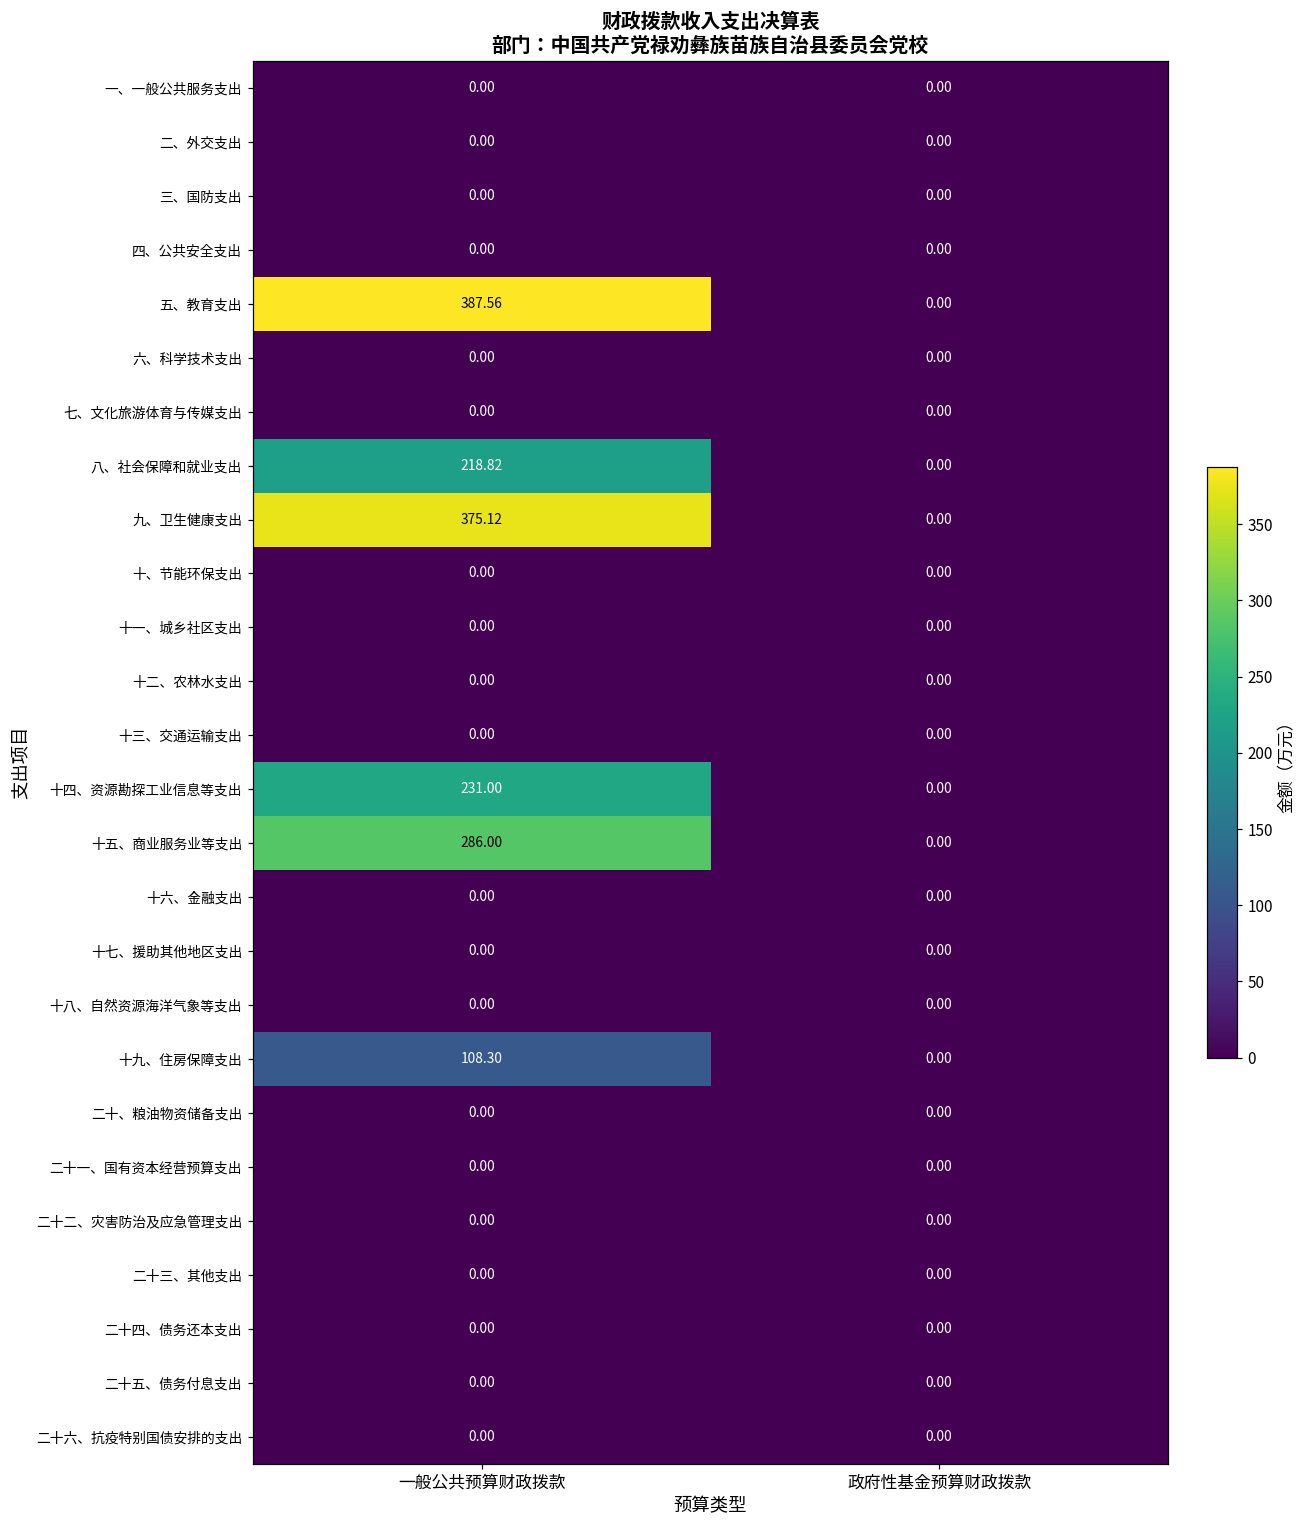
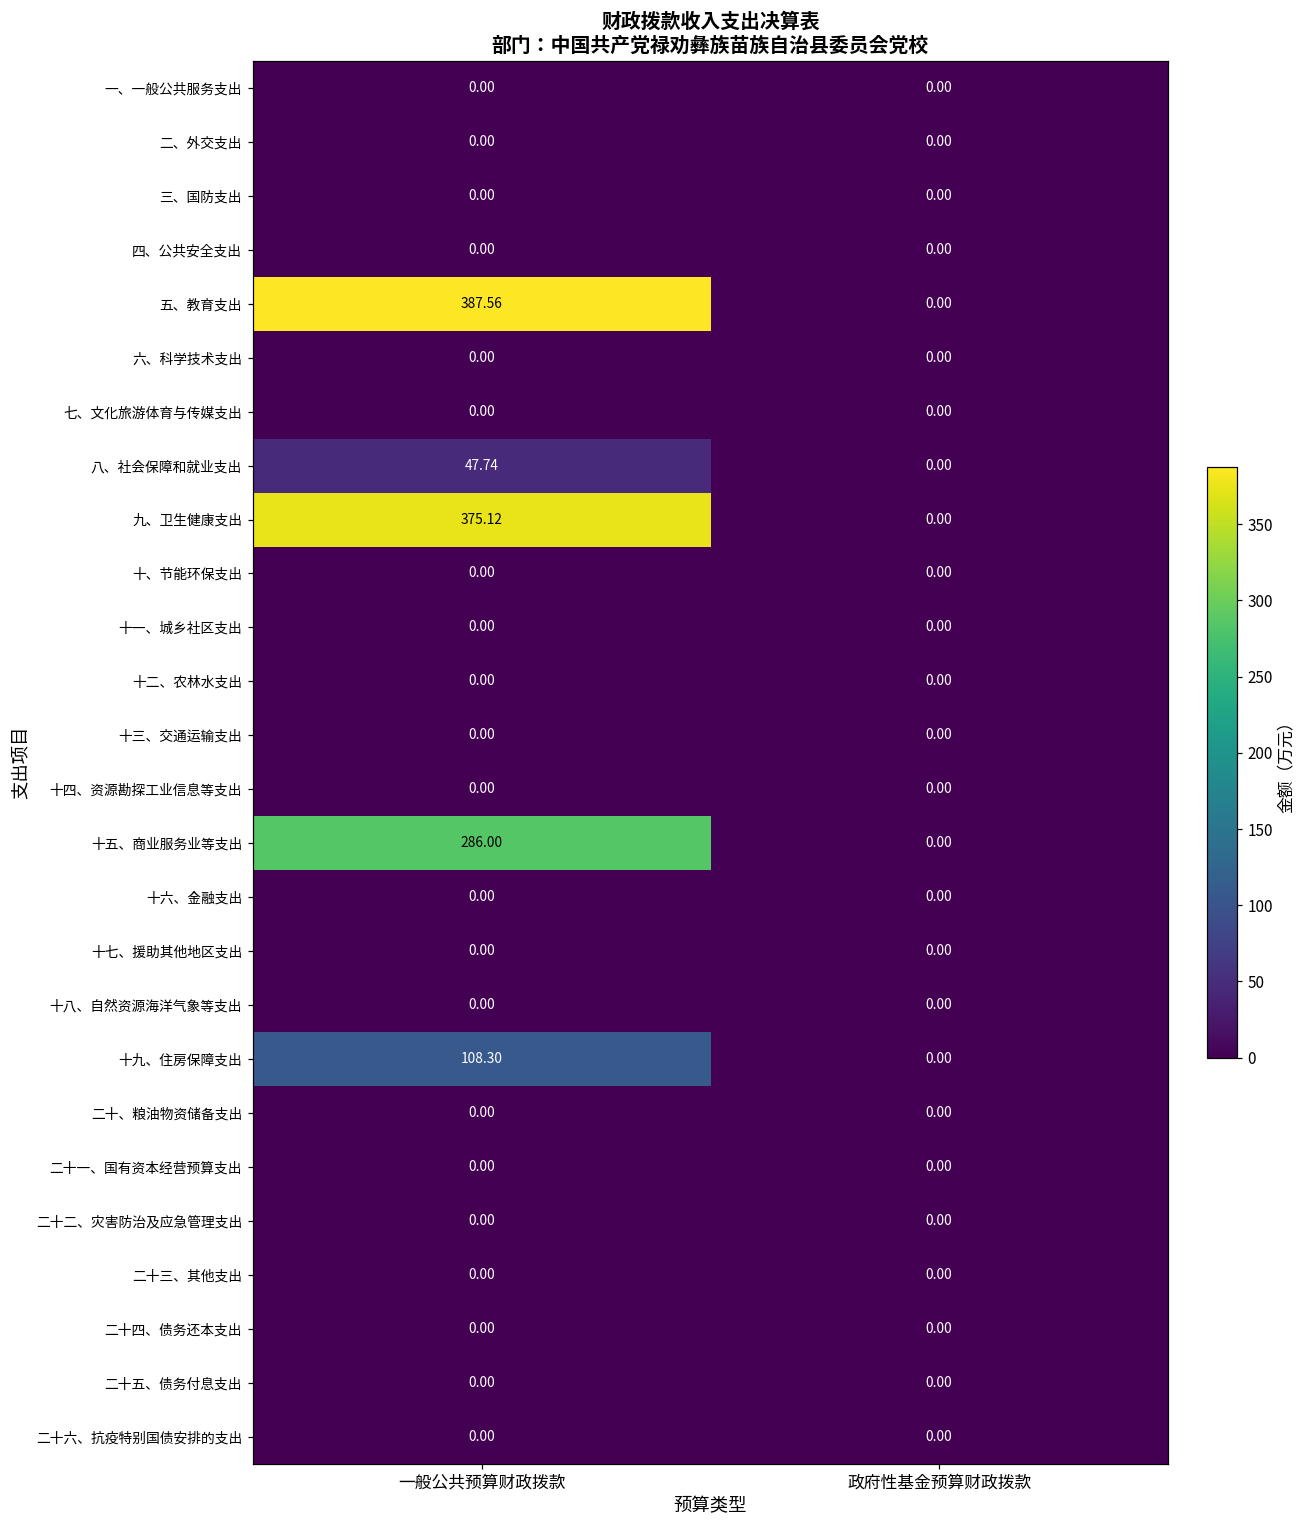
八、社会保障和就业支出, 一般公共预算财政拨款: 218.82 -> 47.74
十四、资源勘探工业信息等支出, 一般公共预算财政拨款: 231.00 -> 0.00
